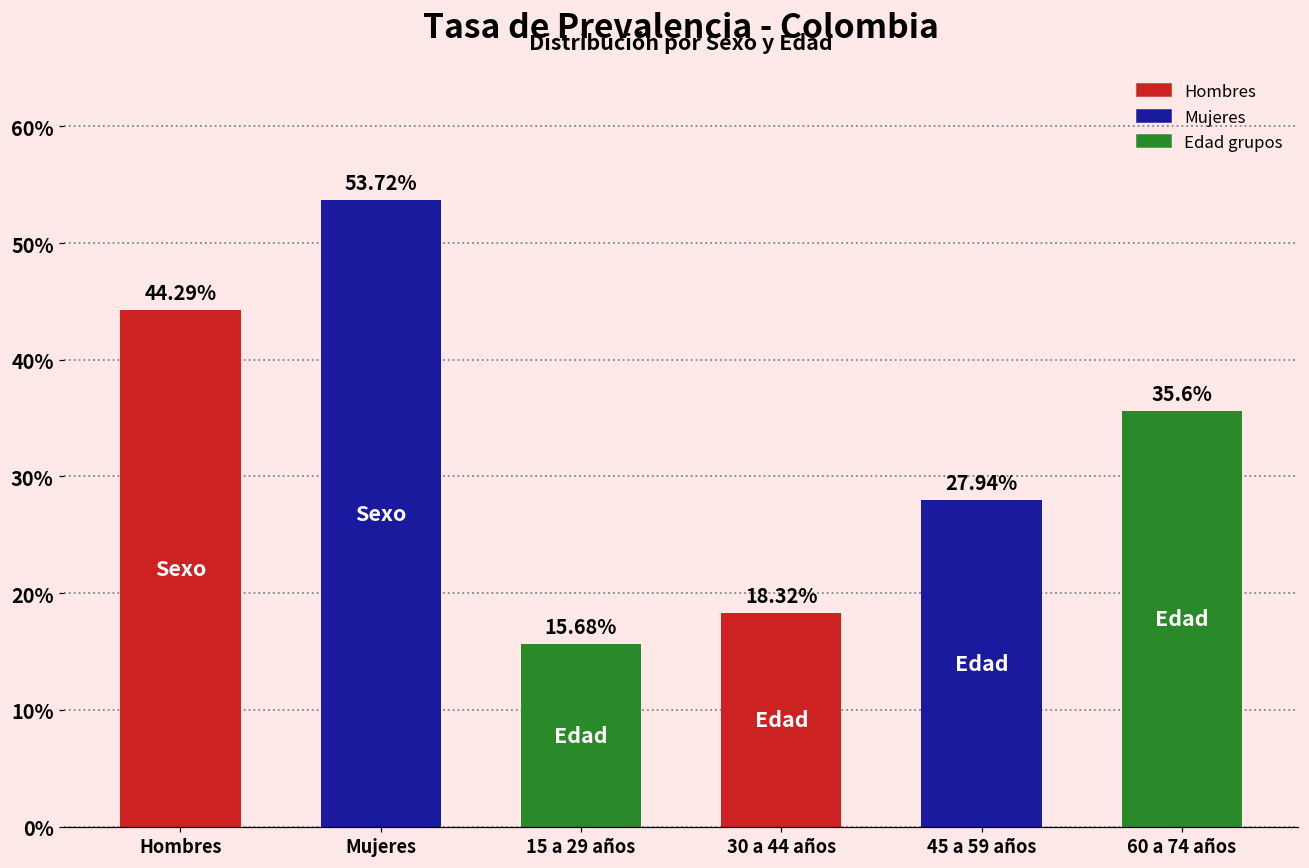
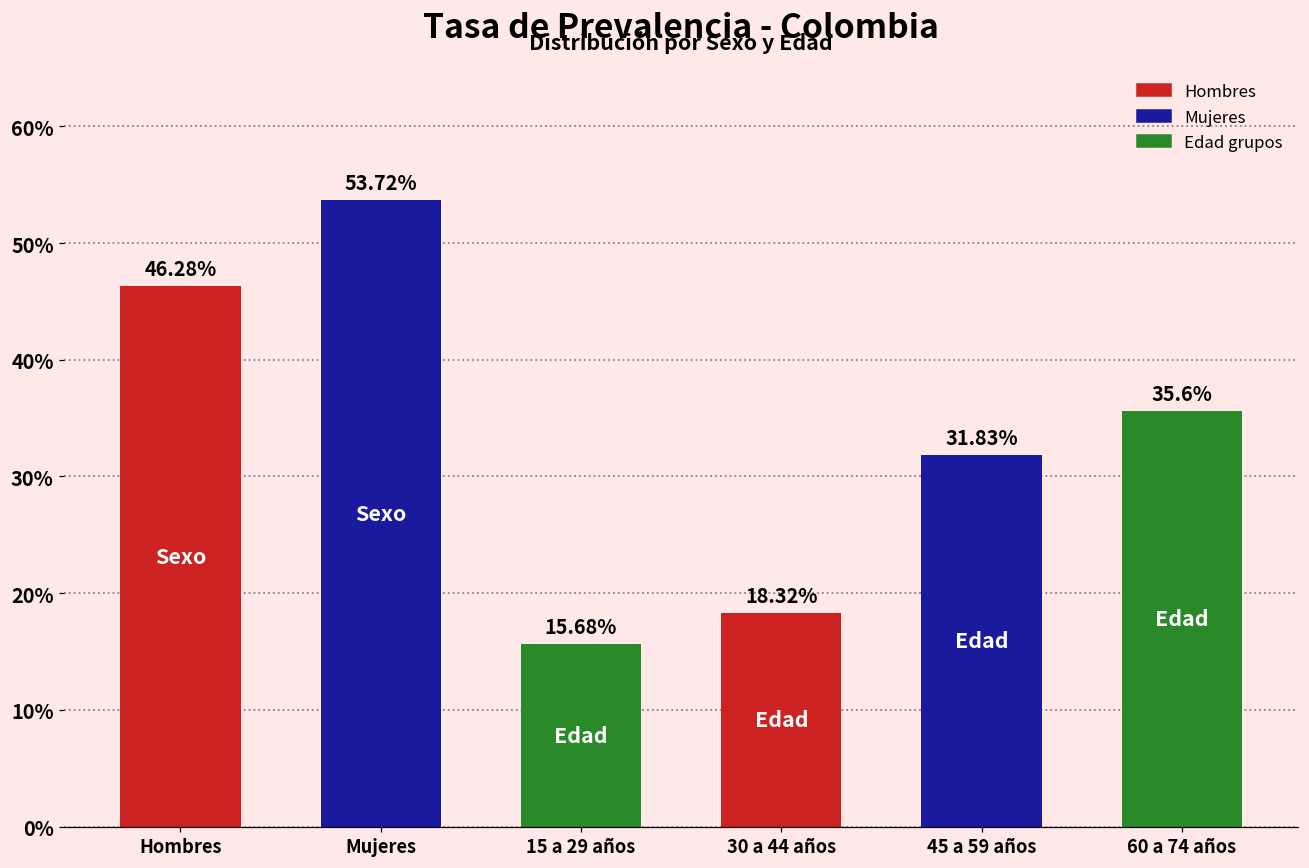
Hombres: 44.29% -> 46.28%
45 a 59 años: 27.94% -> 31.83%
